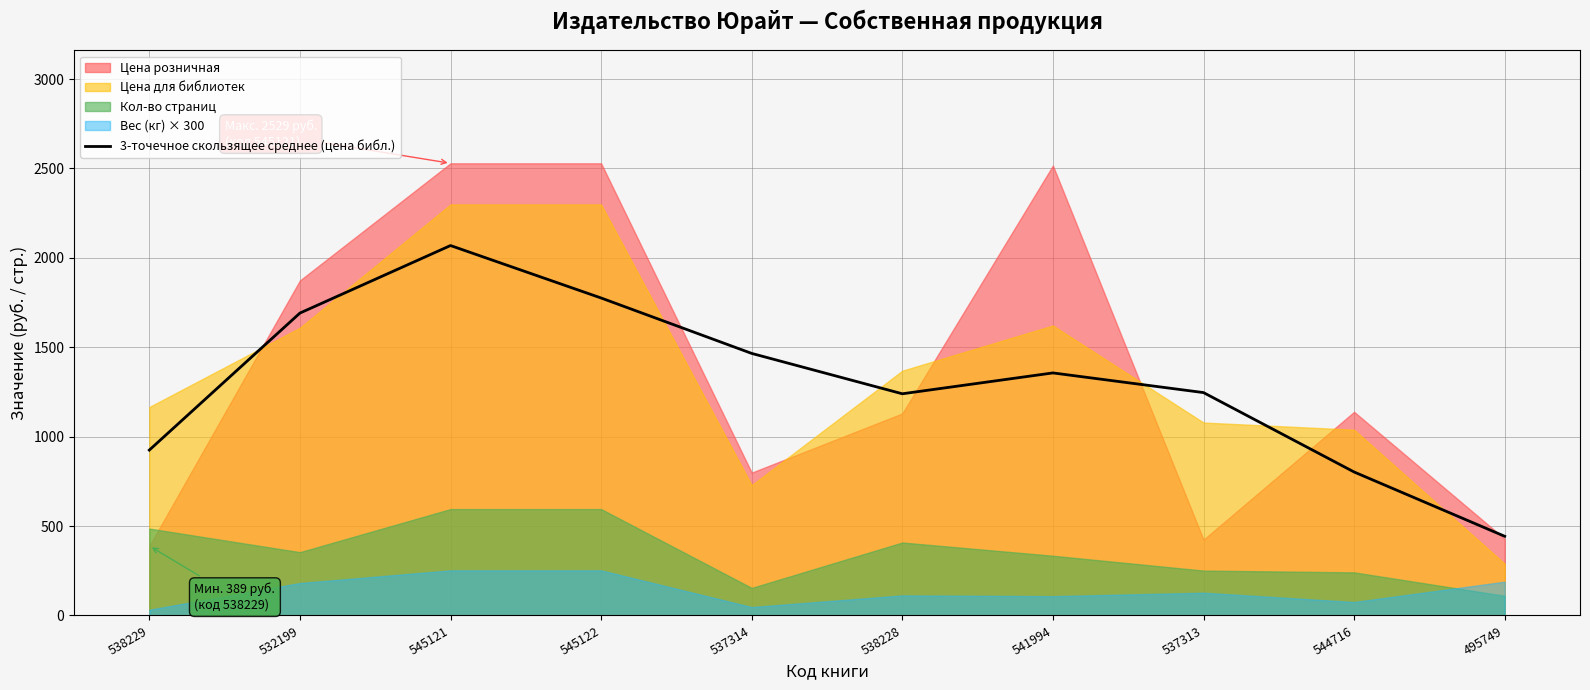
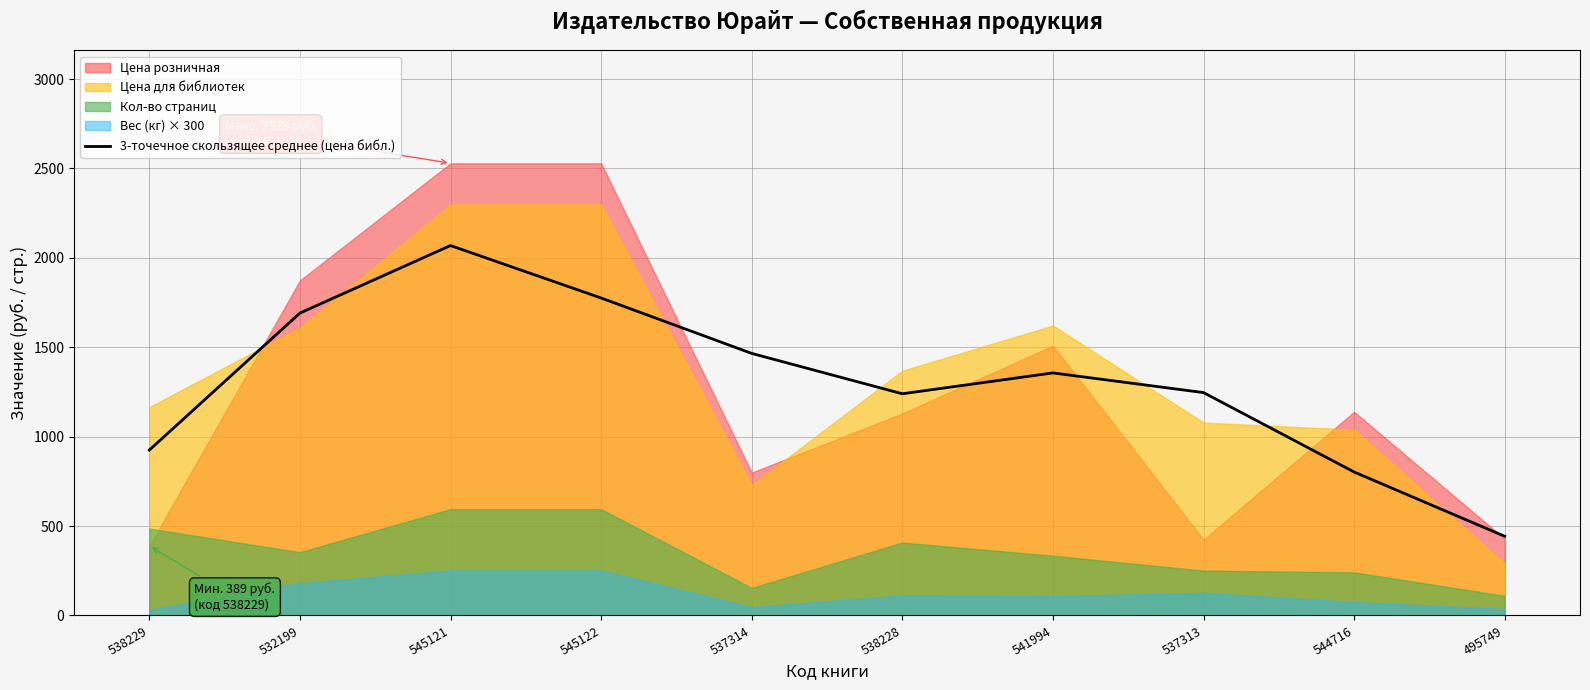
Цена розничная, 541994: 2520 -> 1510
Вес (кг) × 300, 495749: 190 -> 40
